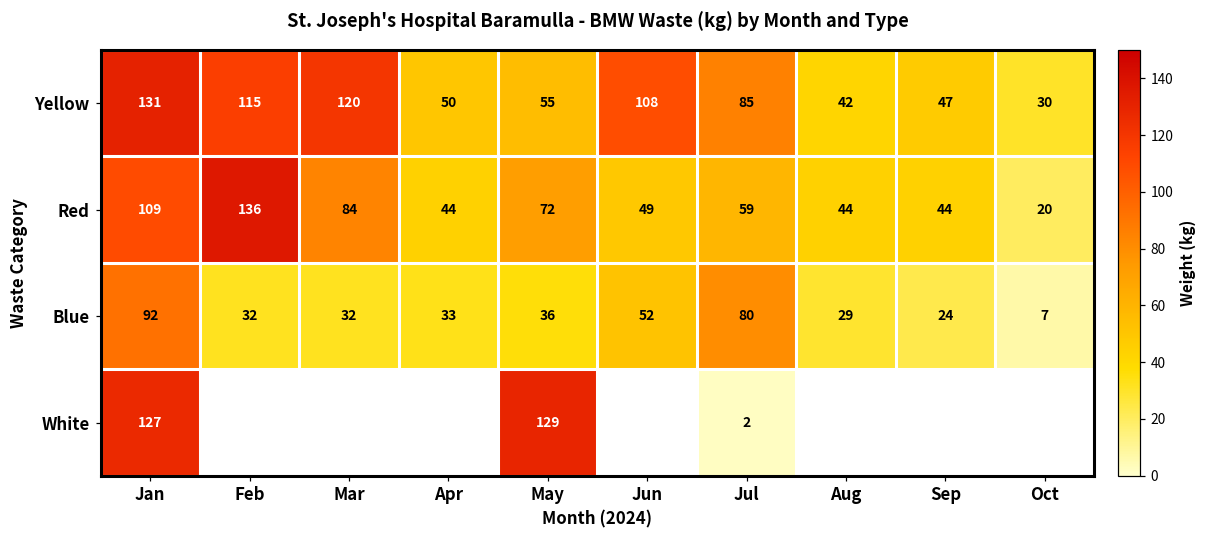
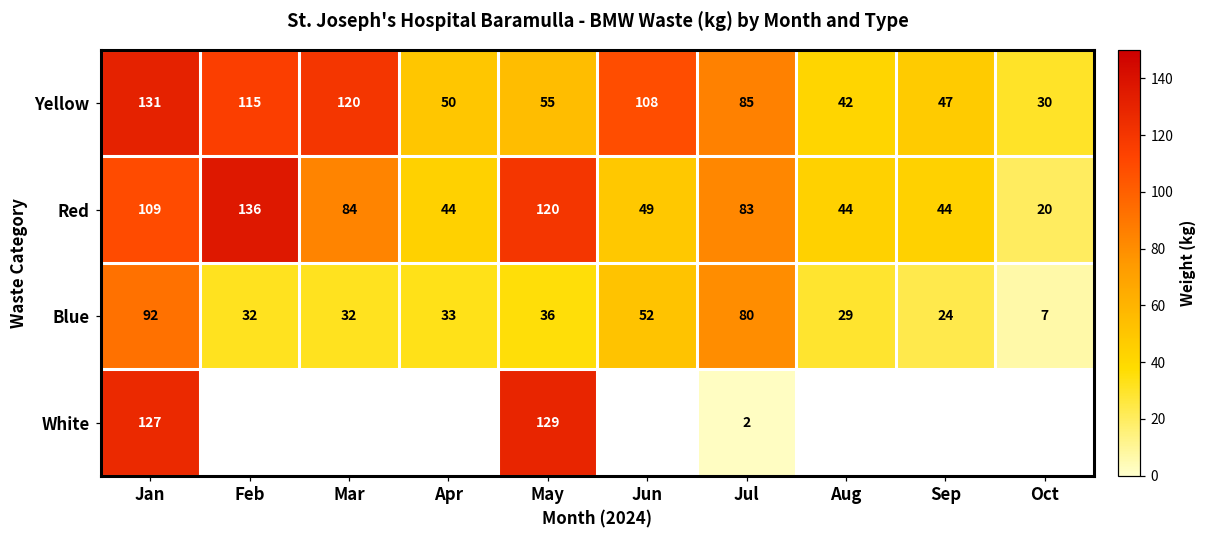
Red, May: 72 -> 120
Red, Jul: 59 -> 83
